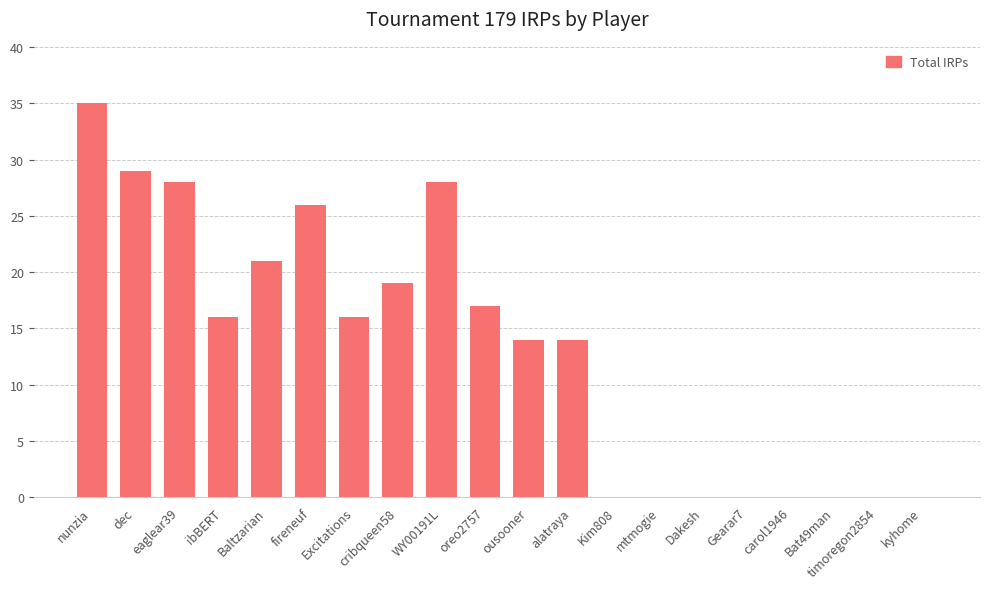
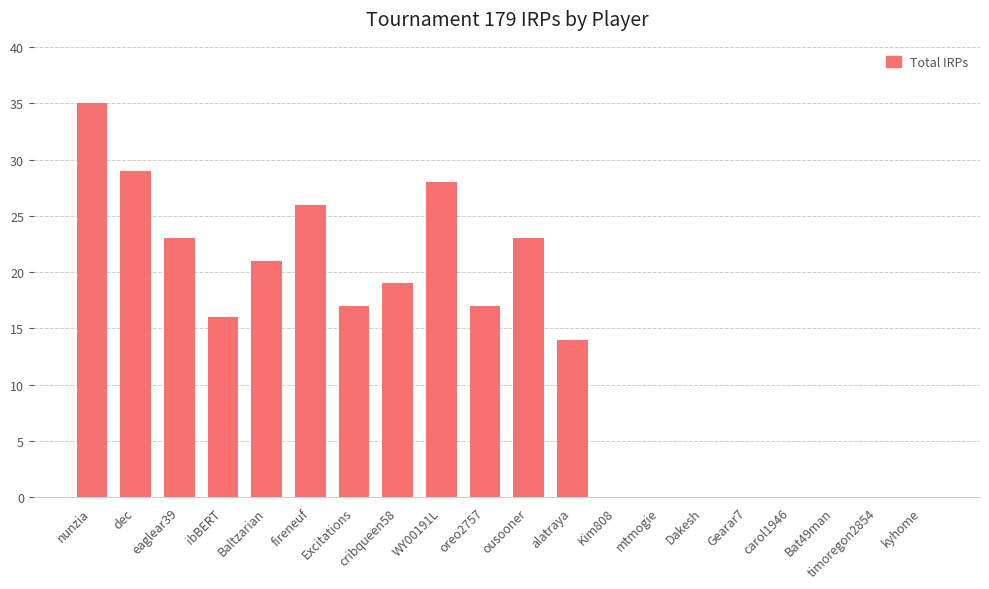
eaglear39: 28 -> 23
Excitations: 16 -> 17
ousooner: 14 -> 23
